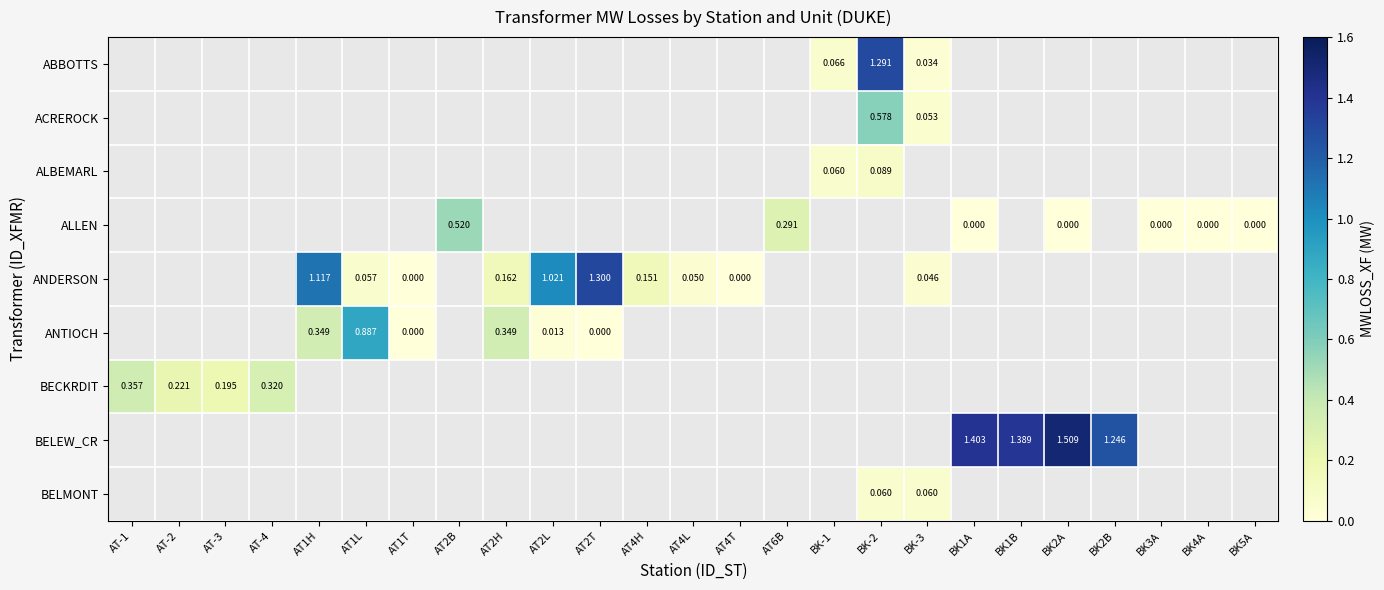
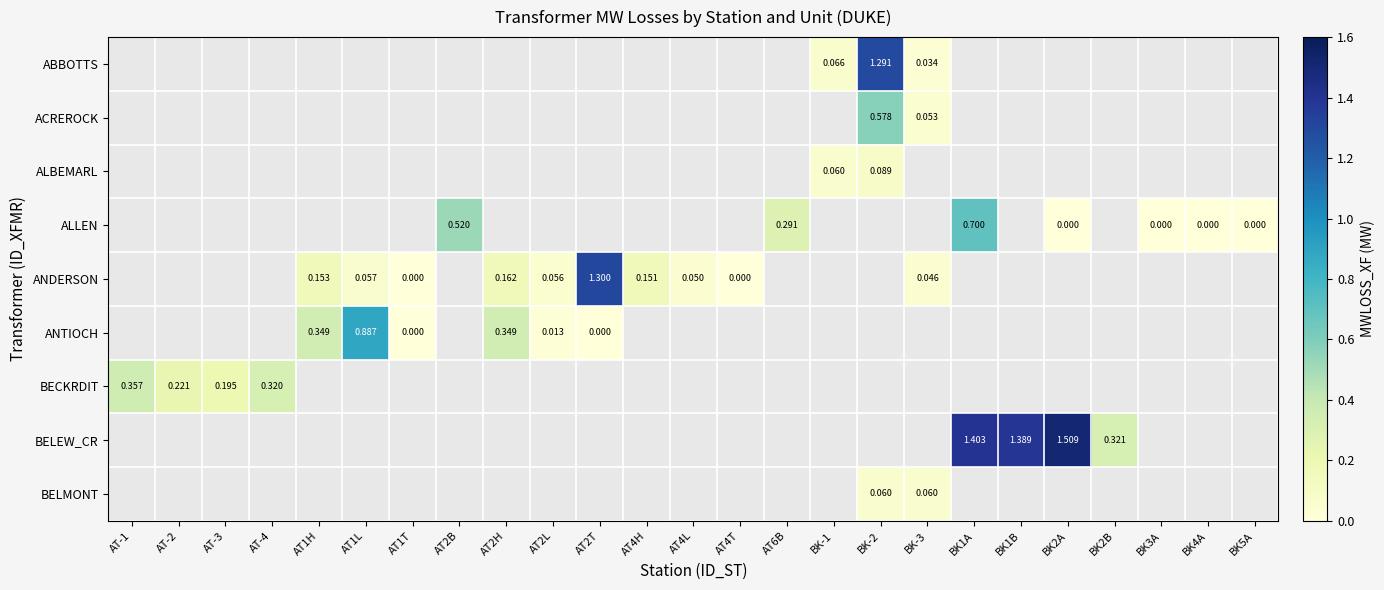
ALLEN, BK1A: 0.000 -> 0.700
ANDERSON, AT1H: 1.117 -> 0.153
ANDERSON, AT2L: 1.021 -> 0.056
BELEW_CR, BK2B: 1.246 -> 0.321
